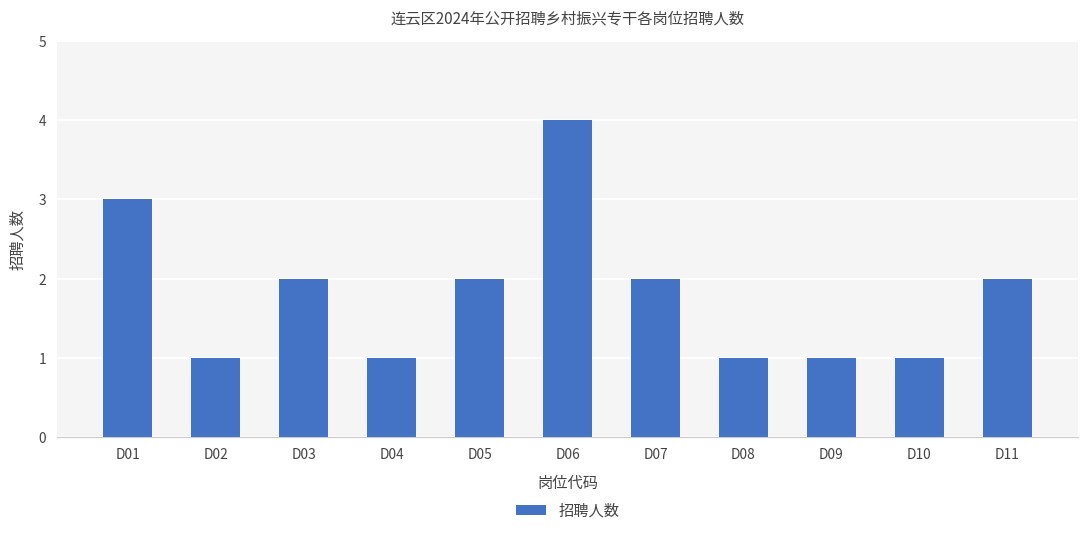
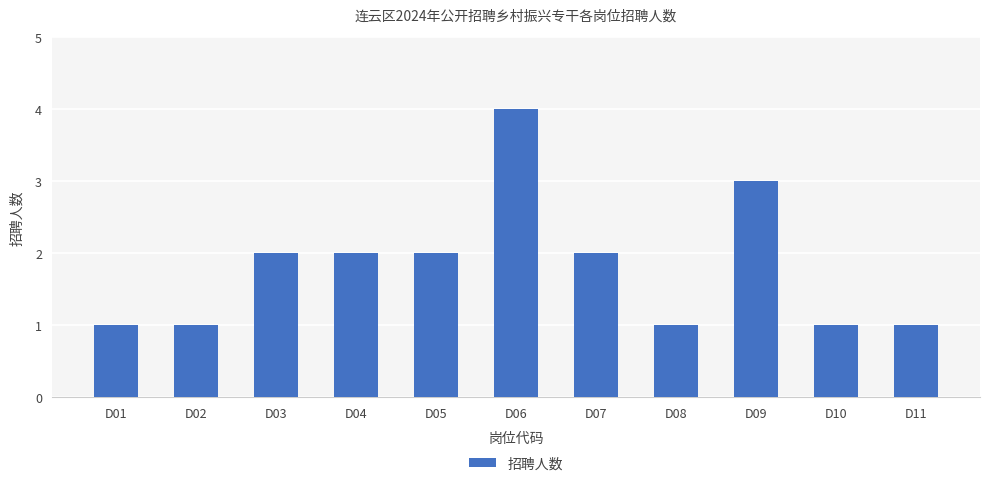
D01: 3 -> 1
D04: 1 -> 2
D09: 1 -> 3
D11: 2 -> 1
